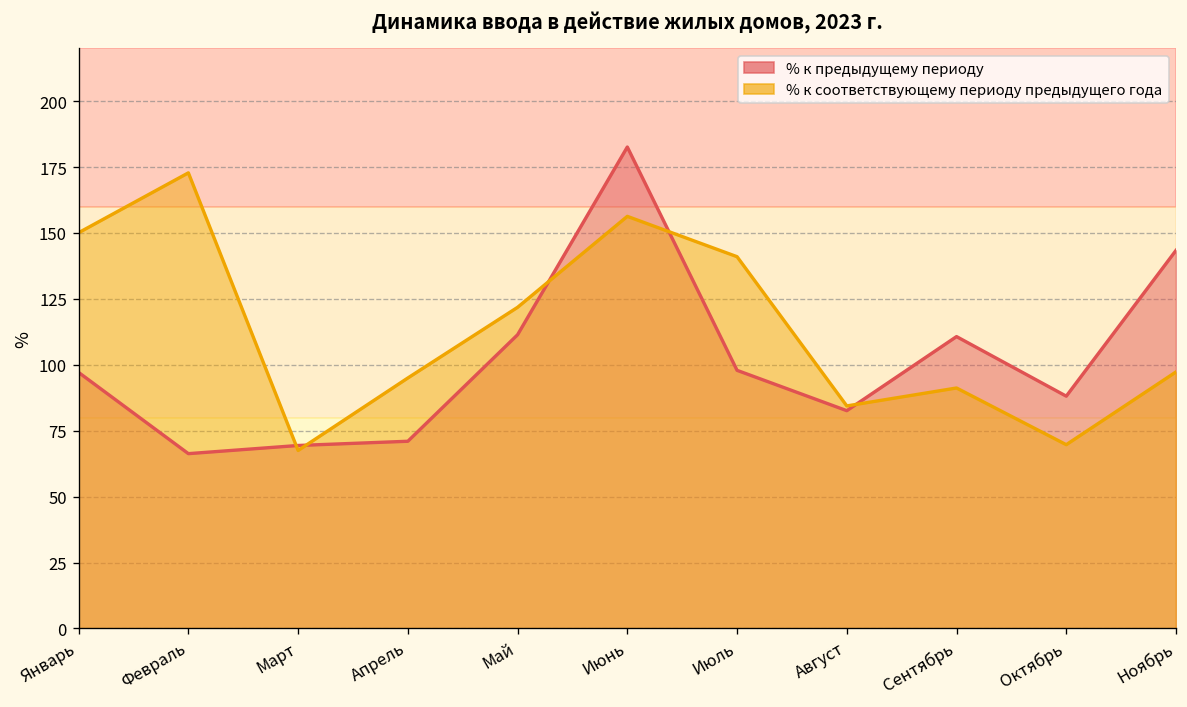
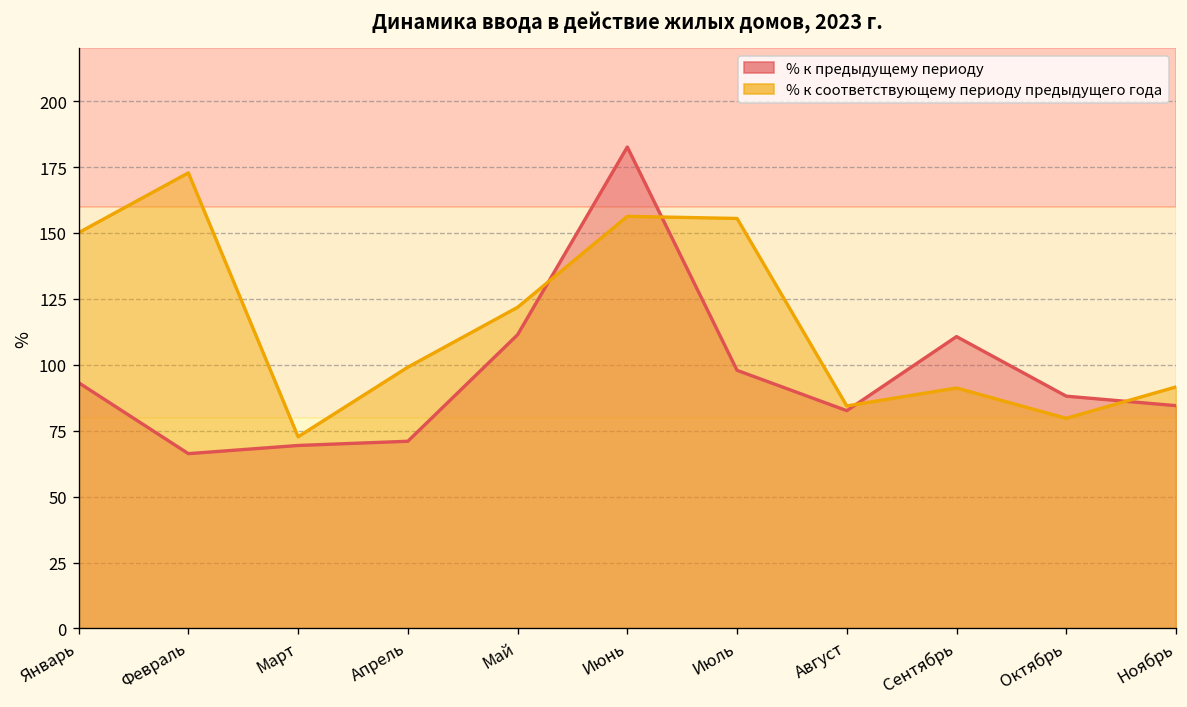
% к предыдущему периоду, Январь: 97 -> 93
% к соответствующему периоду предыдущего года, Март: 68 -> 73
% к соответствующему периоду предыдущего года, Апрель: 95 -> 99
% к соответствующему периоду предыдущего года, Июль: 141 -> 156
% к соответствующему периоду предыдущего года, Октябрь: 70 -> 80
% к предыдущему периоду, Ноябрь: 143 -> 85
% к соответствующему периоду предыдущего года, Ноябрь: 97 -> 92
